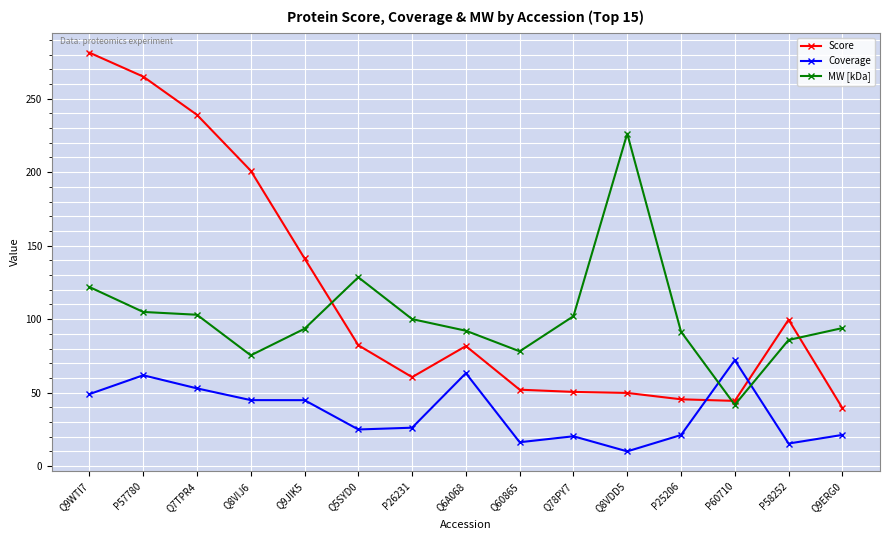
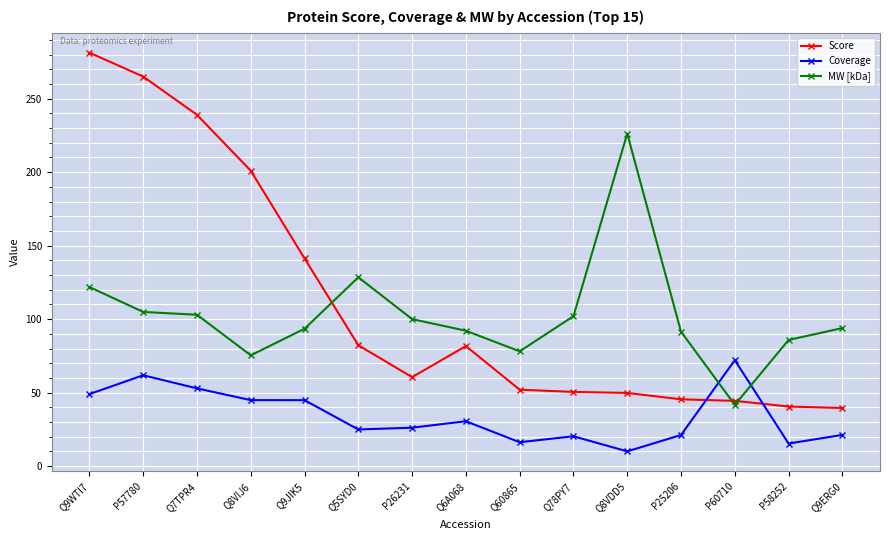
Coverage, Q6A068: 63 -> 31
Score, P58252: 100 -> 41
